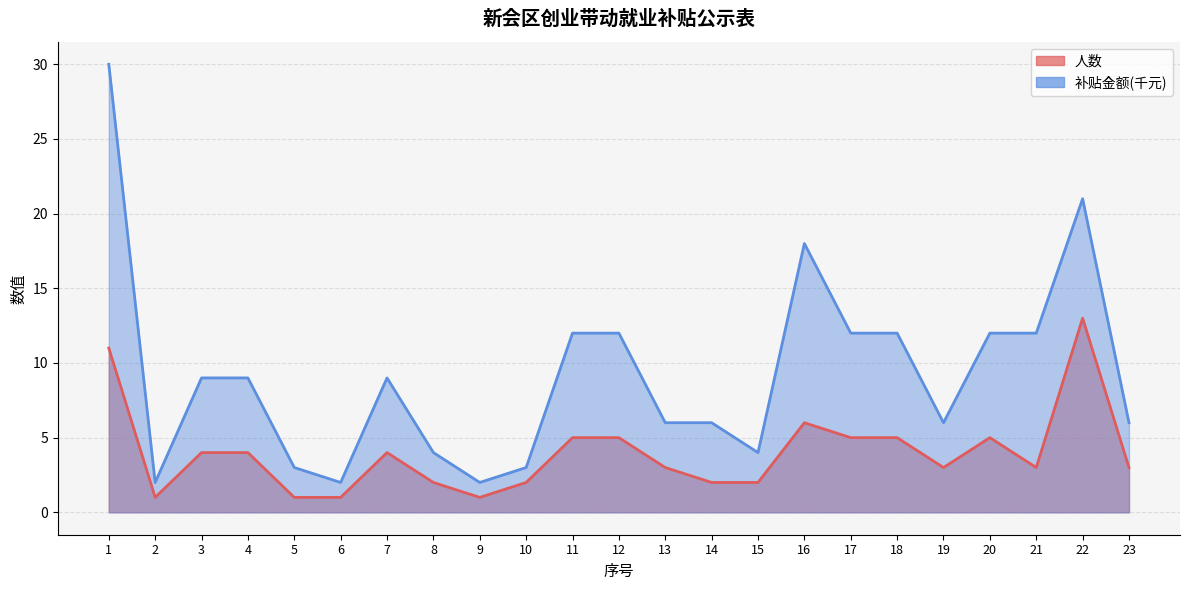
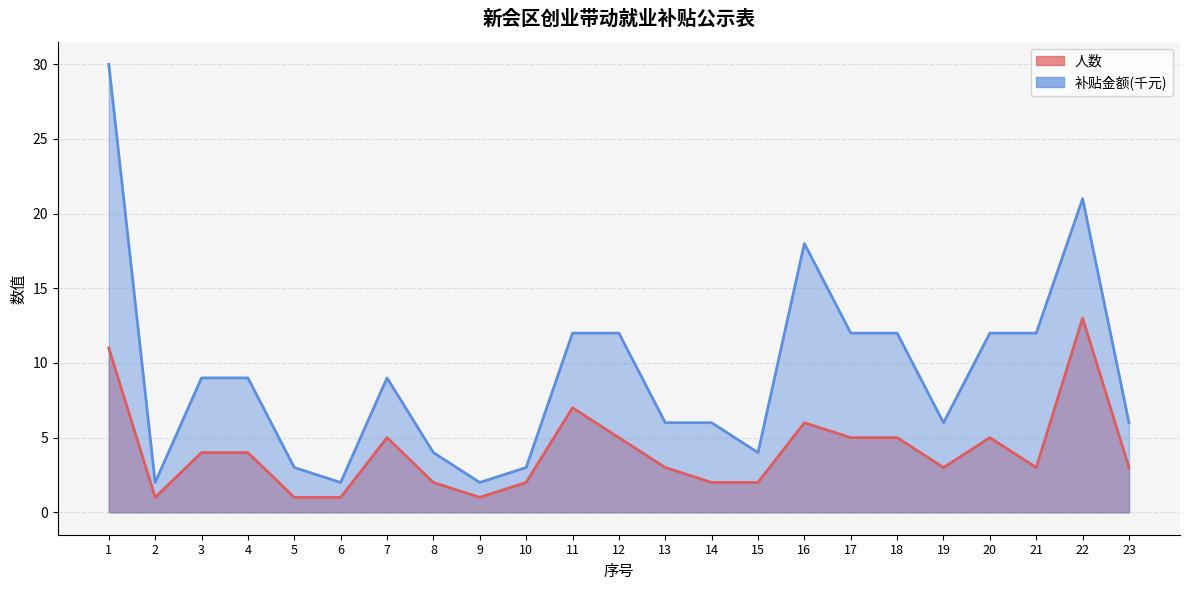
人数, 7: 4 -> 5
人数, 11: 5 -> 7
